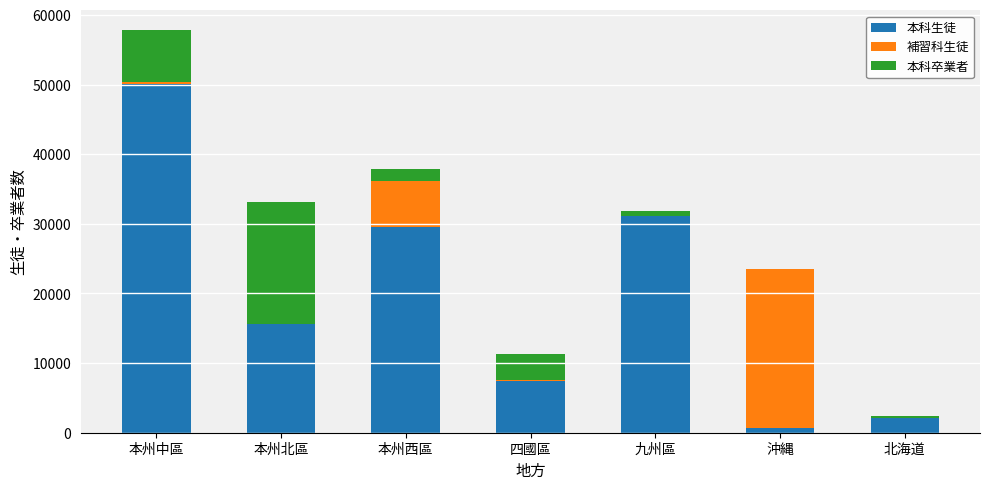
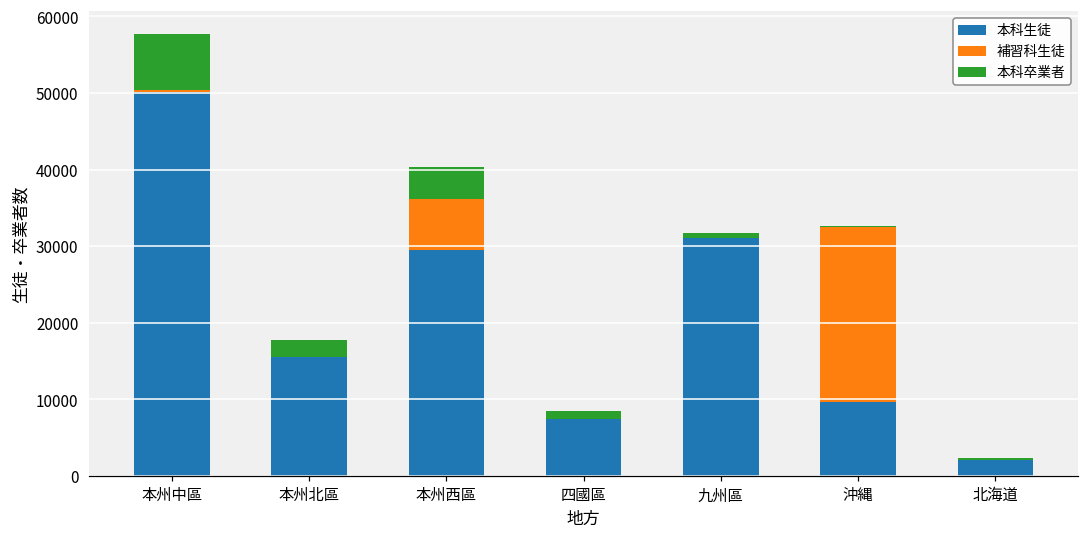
本科卒業者, 本州北區: 17000 -> 2000
本科卒業者, 本州西區: 2000 -> 4000
本科卒業者, 四國區: 4000 -> 1000
本科生徒, 沖縄: 1000 -> 10000
